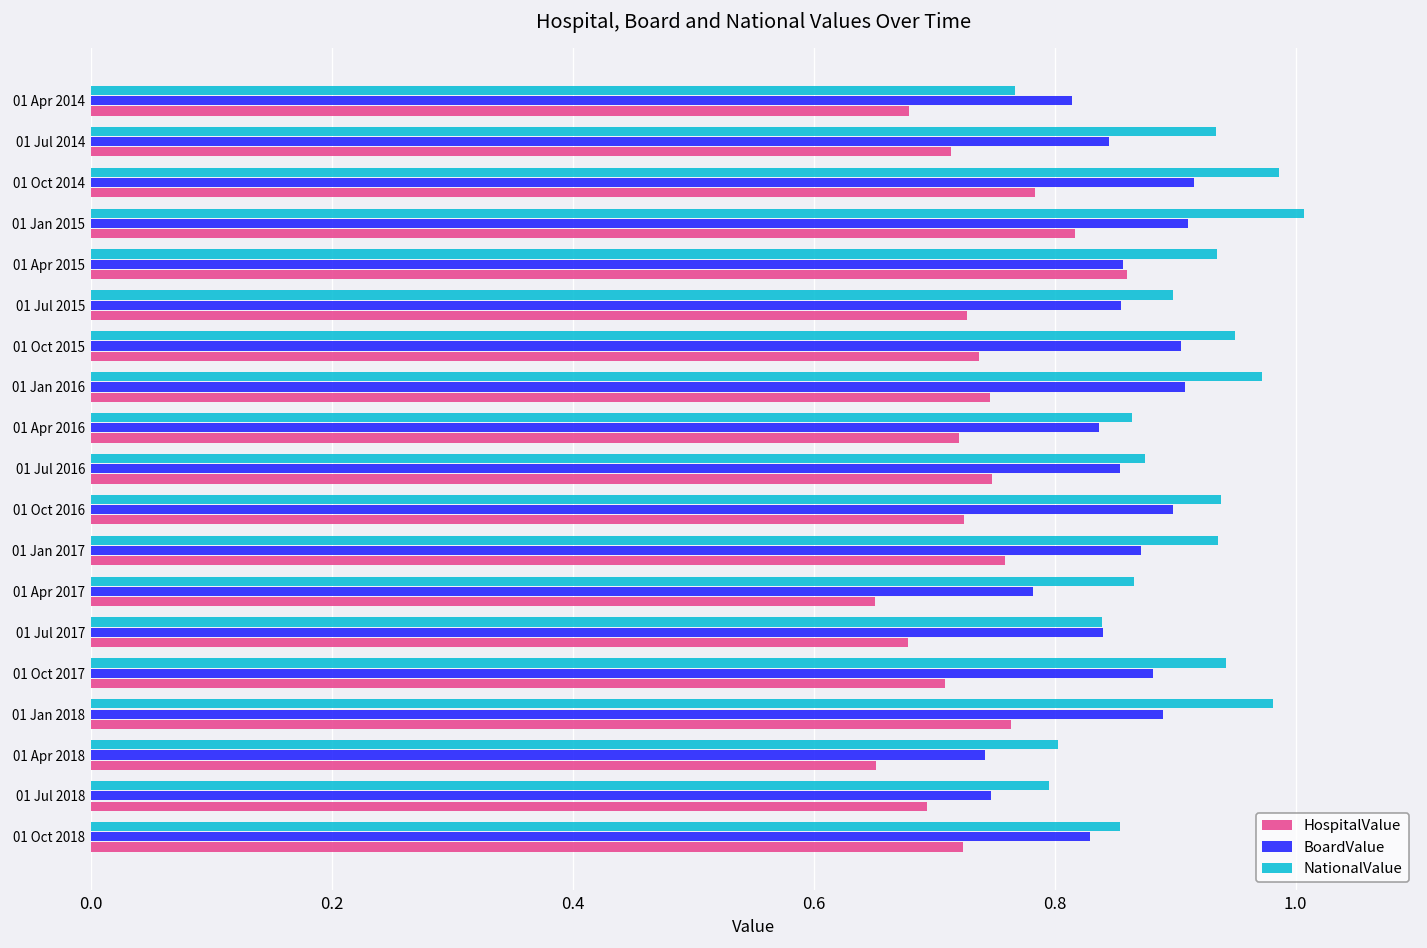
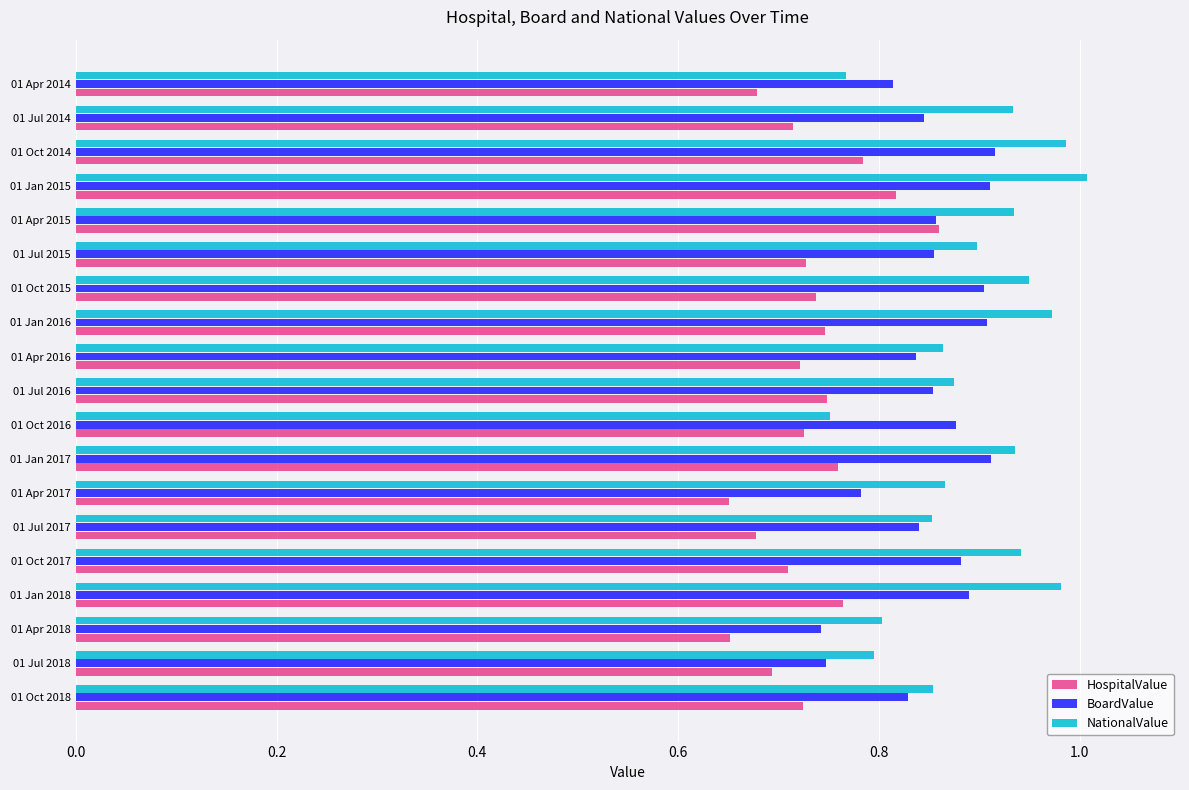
NationalValue, 01 Oct 2016: 0.938 -> 0.751
BoardValue, 01 Oct 2016: 0.898 -> 0.877
BoardValue, 01 Jan 2017: 0.872 -> 0.912
NationalValue, 01 Jul 2017: 0.839 -> 0.853
